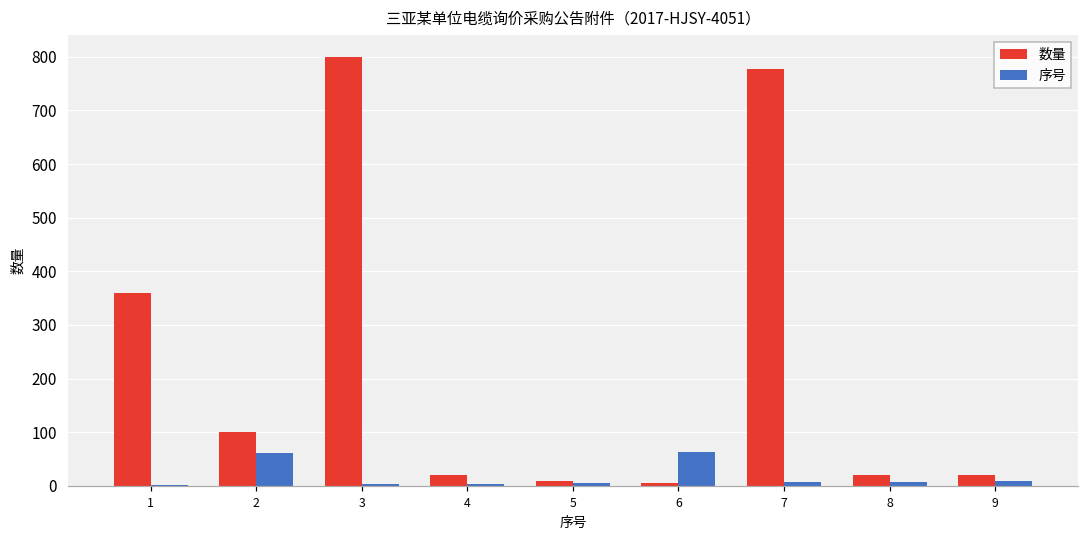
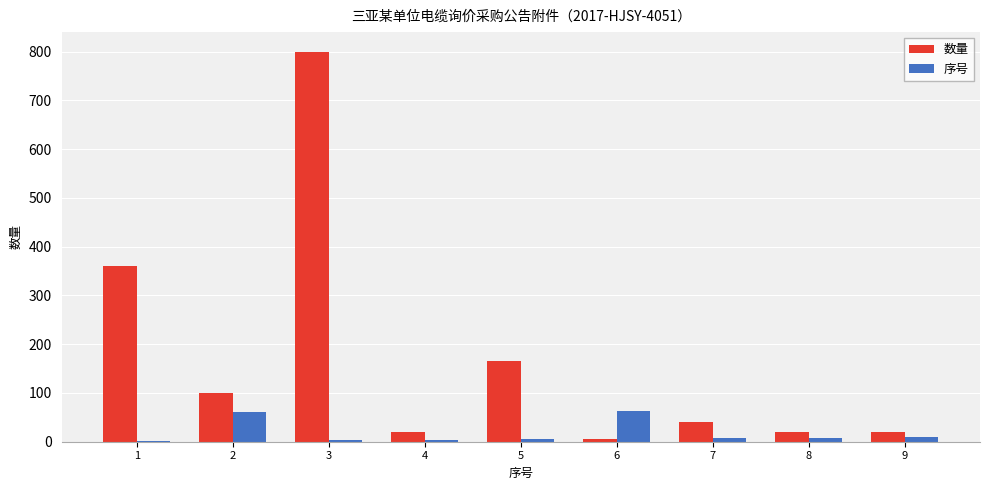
数量, 5: 10 -> 170
数量, 7: 780 -> 40
